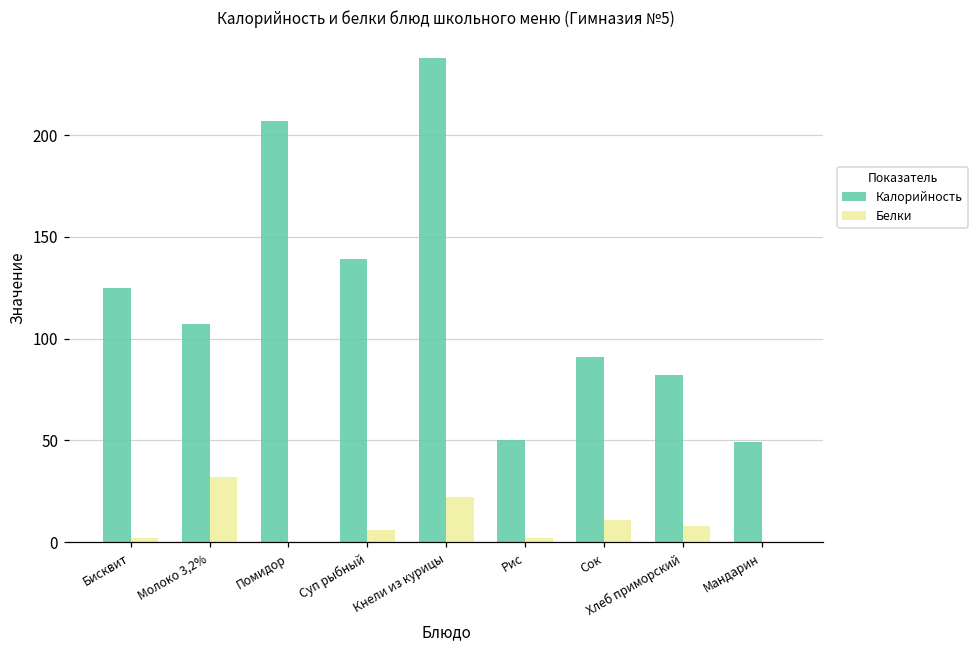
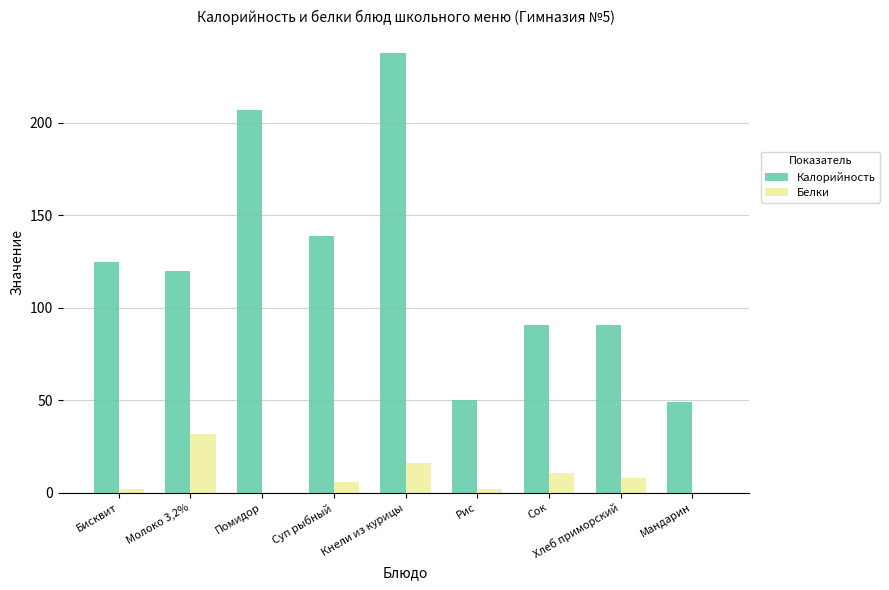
Калорийность, Молоко 3,2%: 107 -> 120
Белки, Кнели из курицы: 22 -> 16
Калорийность, Хлеб приморский: 82 -> 91
